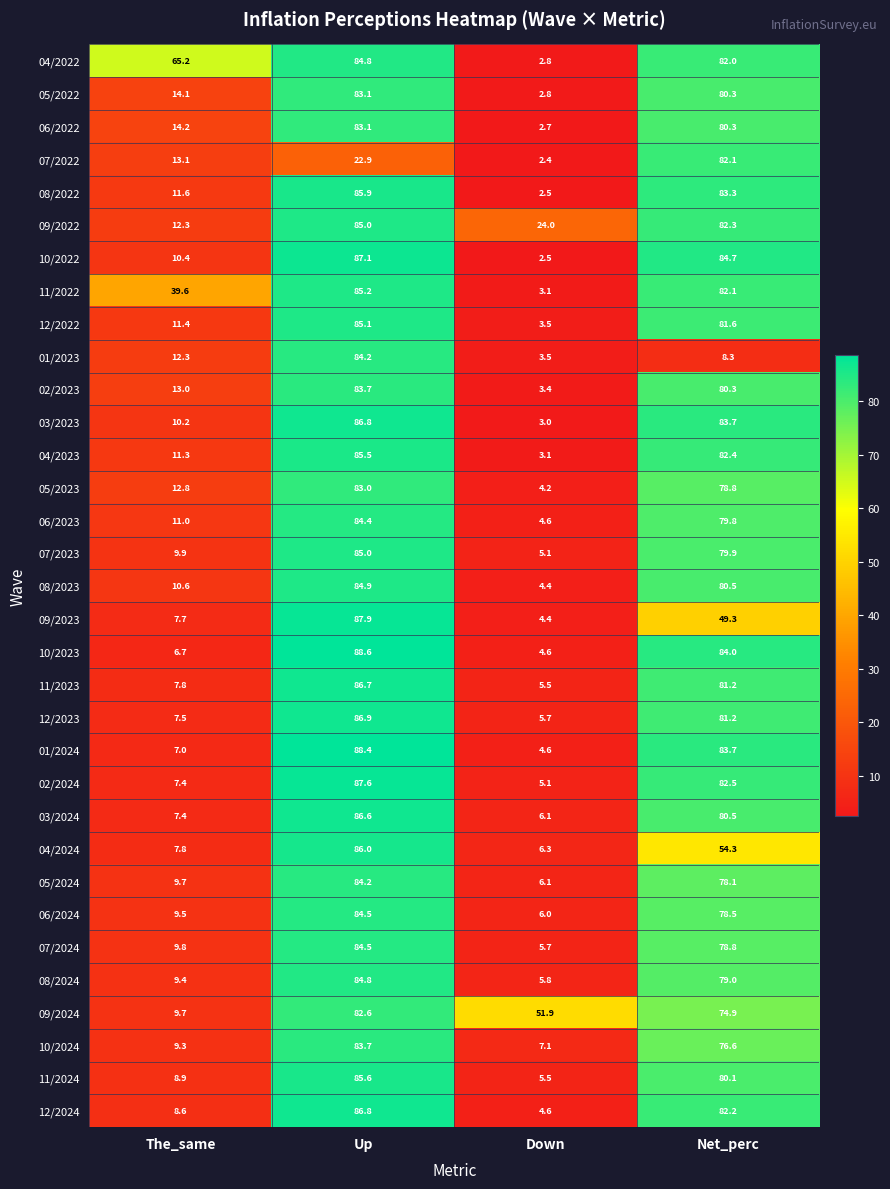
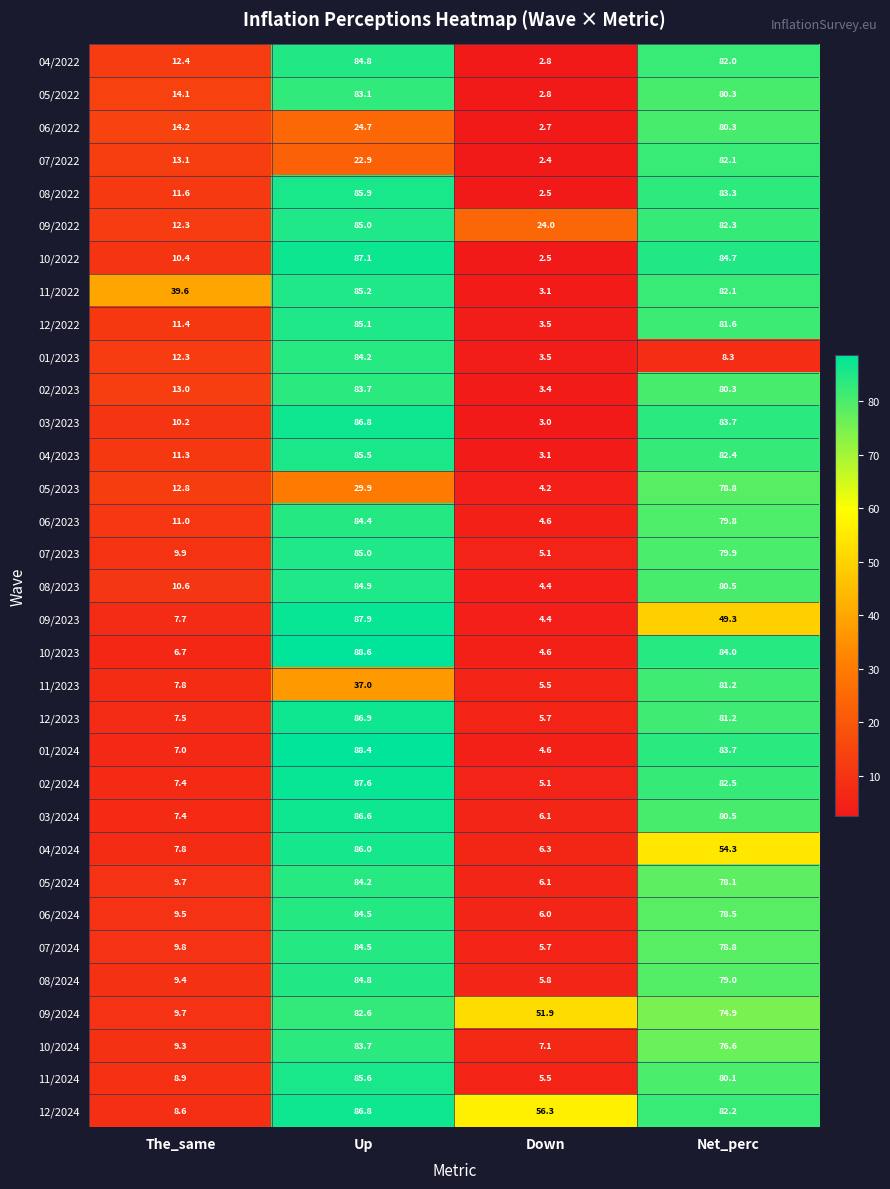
04/2022, The_same: 65.2 -> 12.4
06/2022, Up: 83.1 -> 24.7
05/2023, Up: 83.0 -> 29.9
11/2023, Up: 86.7 -> 37.0
12/2024, Down: 4.6 -> 56.3
